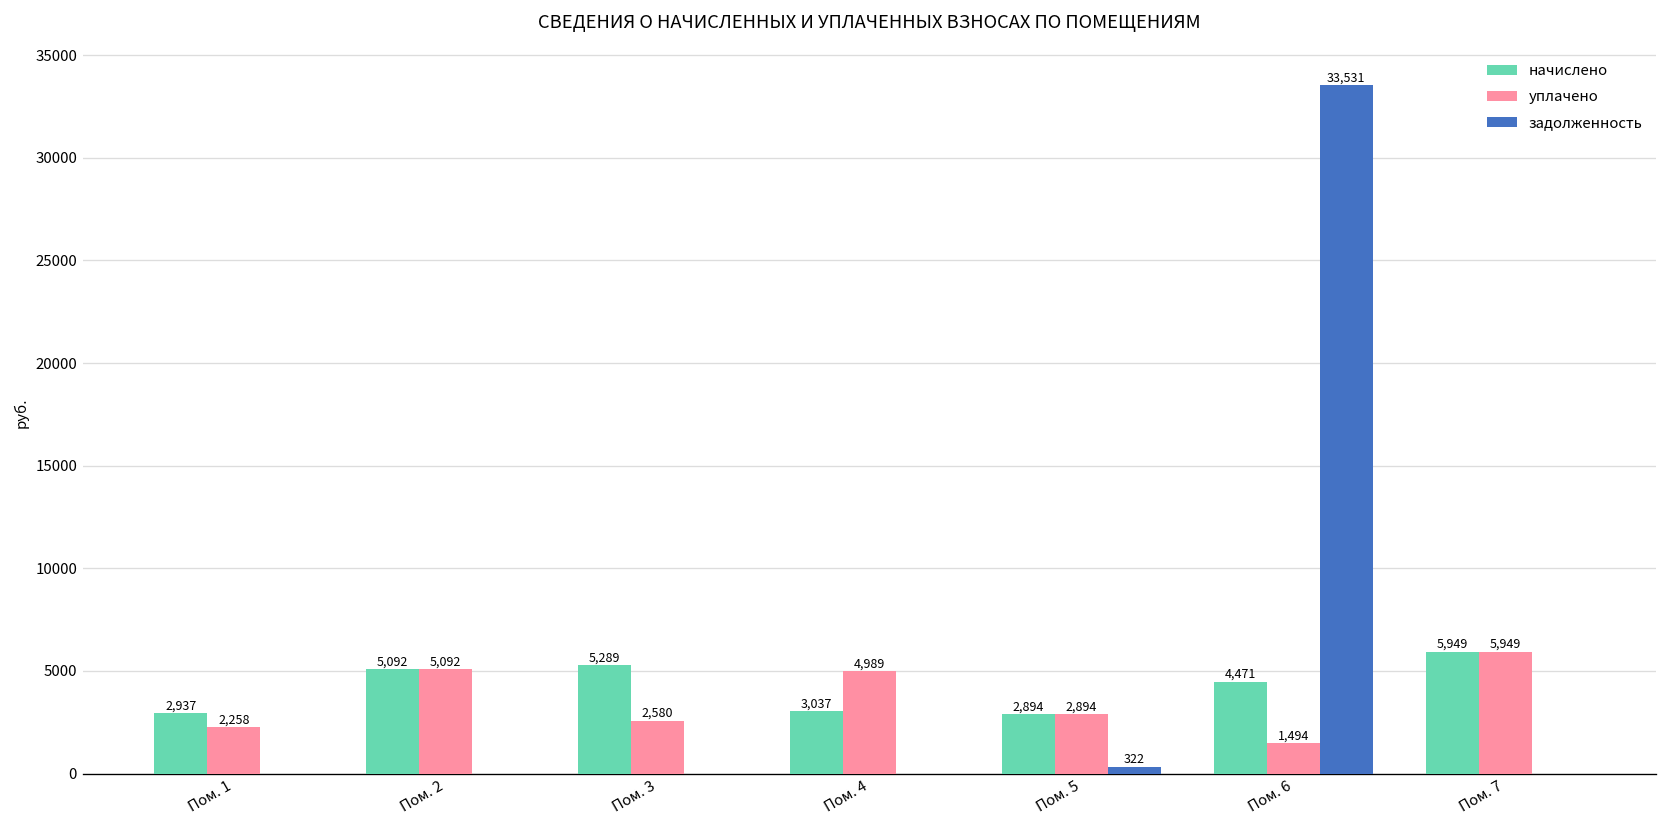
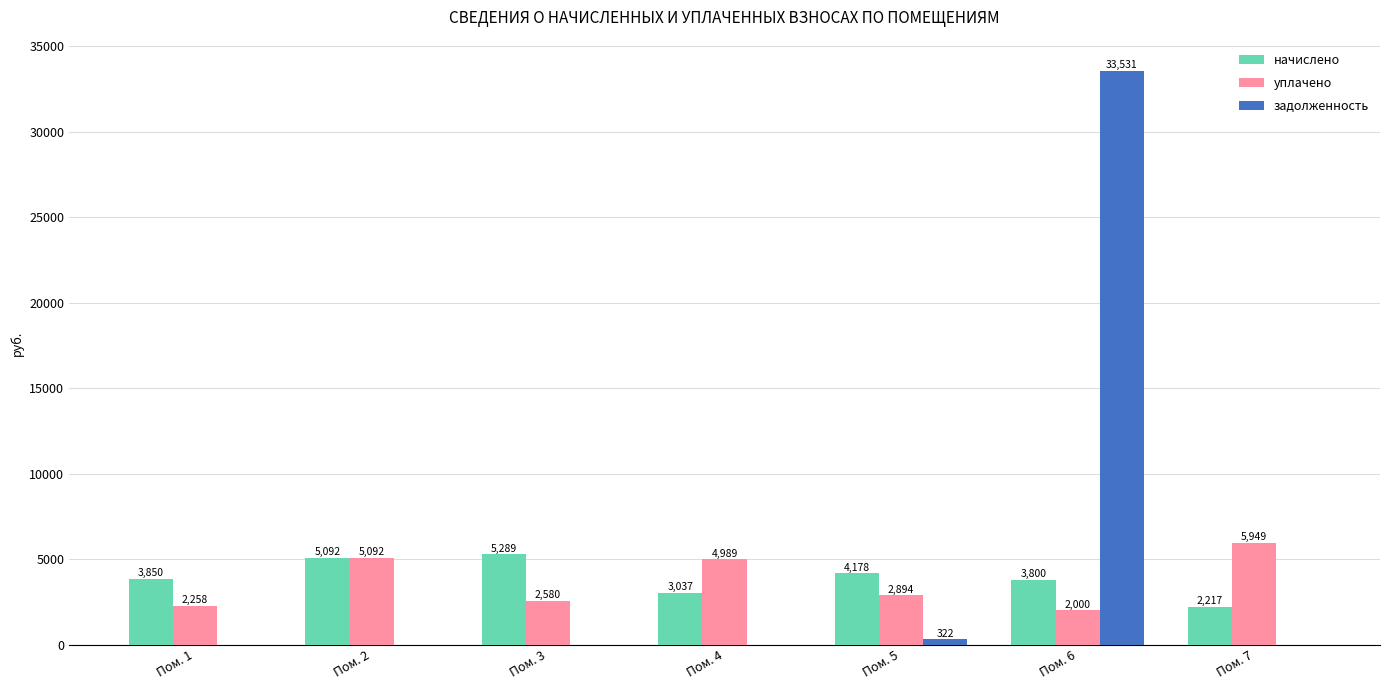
начислено, Пом. 1: 2,937 -> 3,850
начислено, Пом. 5: 2,894 -> 4,178
начислено, Пом. 6: 4,471 -> 3,800
уплачено, Пом. 6: 1,494 -> 2,000
начислено, Пом. 7: 5,949 -> 2,217
